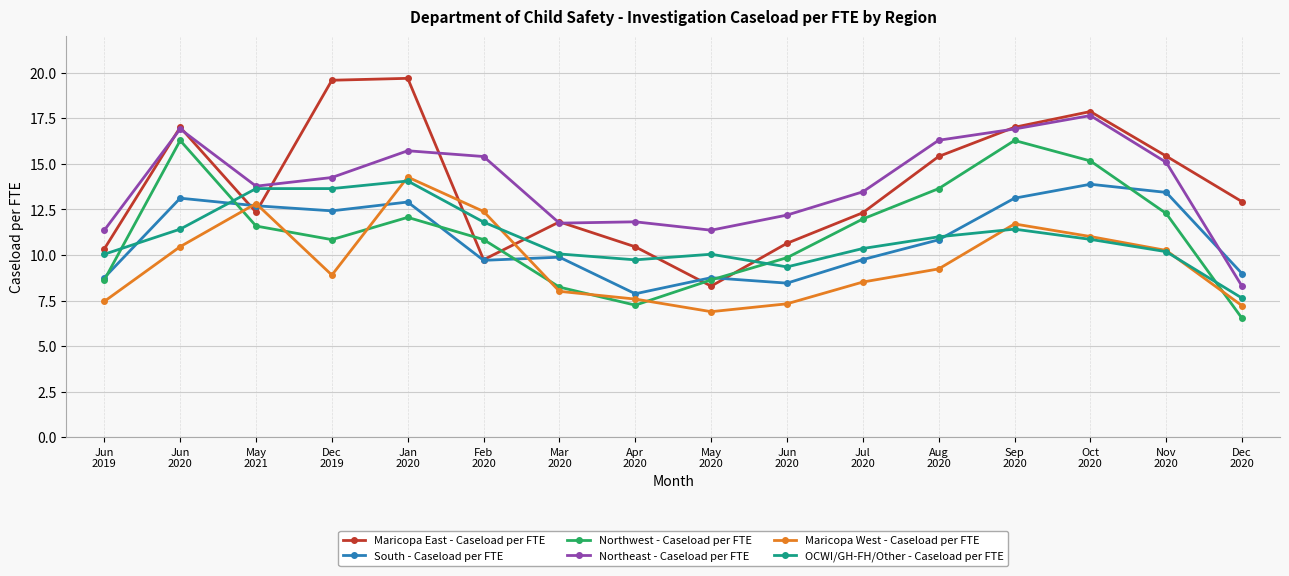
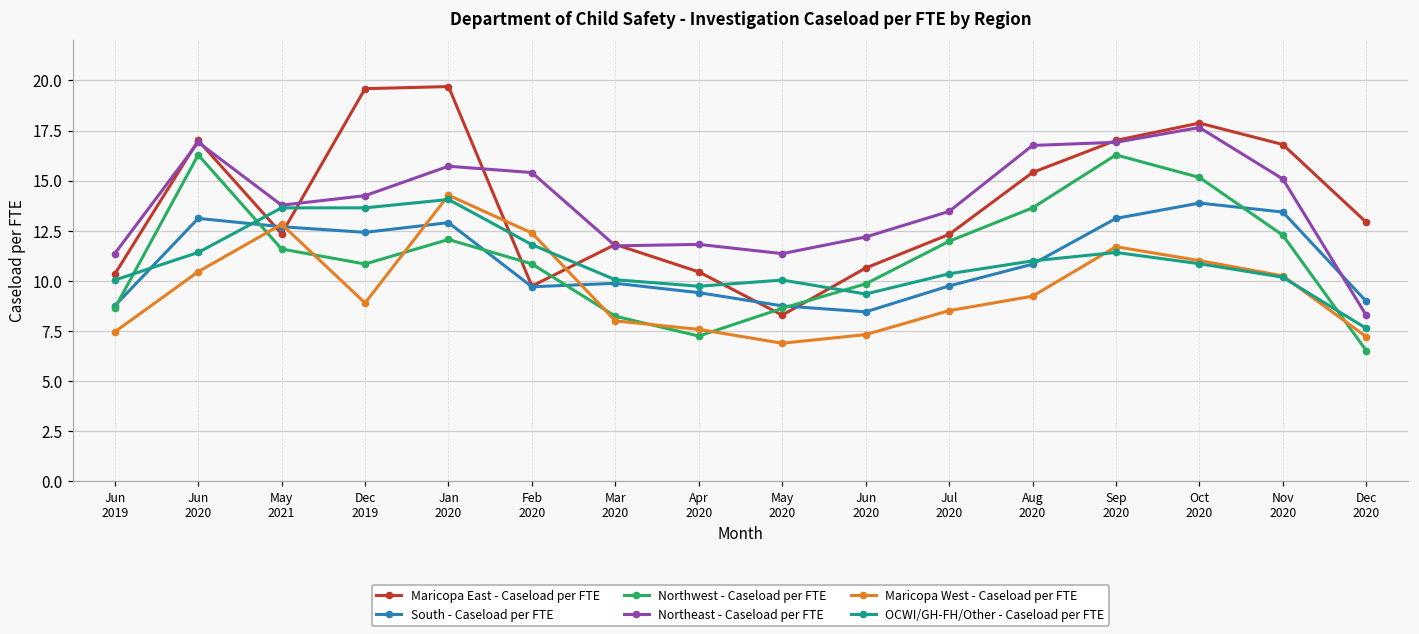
South - Caseload per FTE, Apr 2020: 7.9 -> 9.4
Northeast - Caseload per FTE, Aug 2020: 16.3 -> 16.8
Maricopa East - Caseload per FTE, Nov 2020: 15.4 -> 16.8
